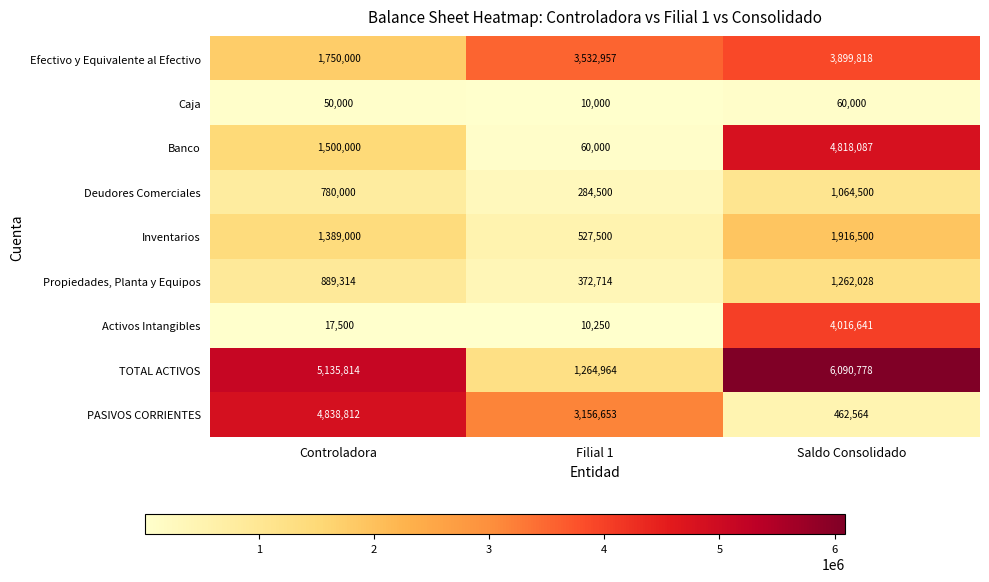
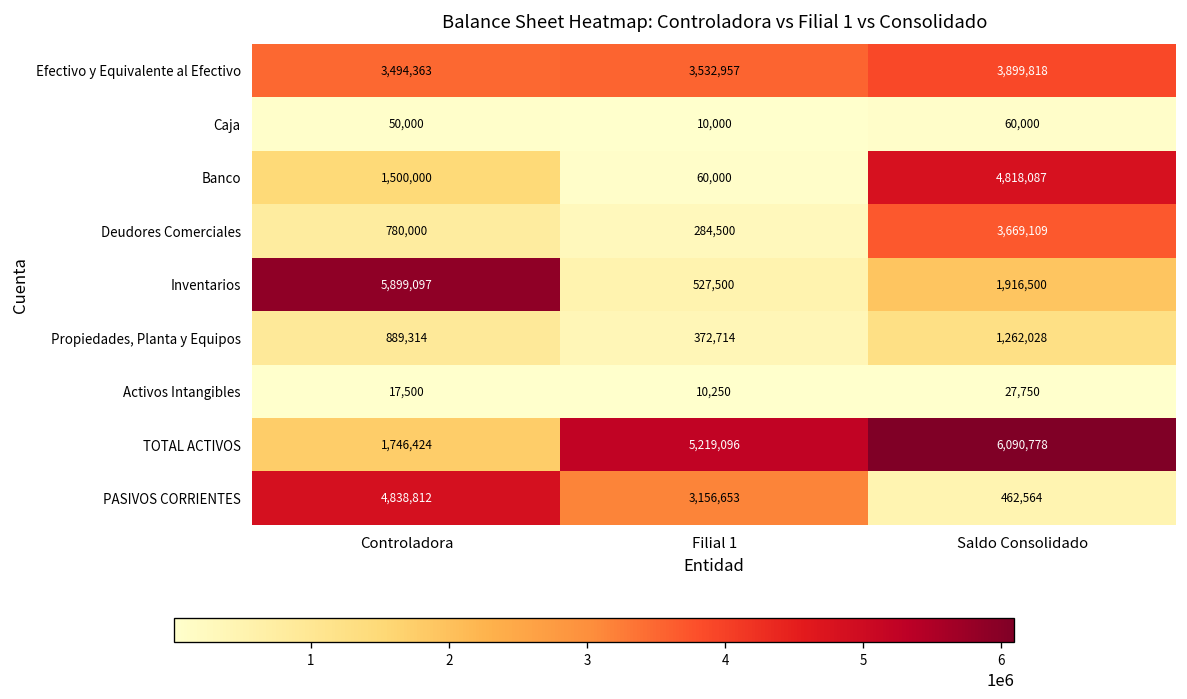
Efectivo y Equivalente al Efectivo, Controladora: 1,750,000 -> 3,494,363
Deudores Comerciales, Saldo Consolidado: 1,064,500 -> 3,669,109
Inventarios, Controladora: 1,389,000 -> 5,899,097
Activos Intangibles, Saldo Consolidado: 4,016,641 -> 27,750
TOTAL ACTIVOS, Controladora: 5,135,814 -> 1,746,424
TOTAL ACTIVOS, Filial 1: 1,264,964 -> 5,219,096
